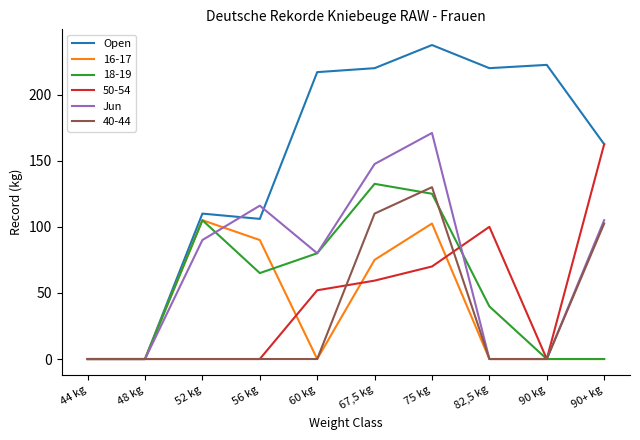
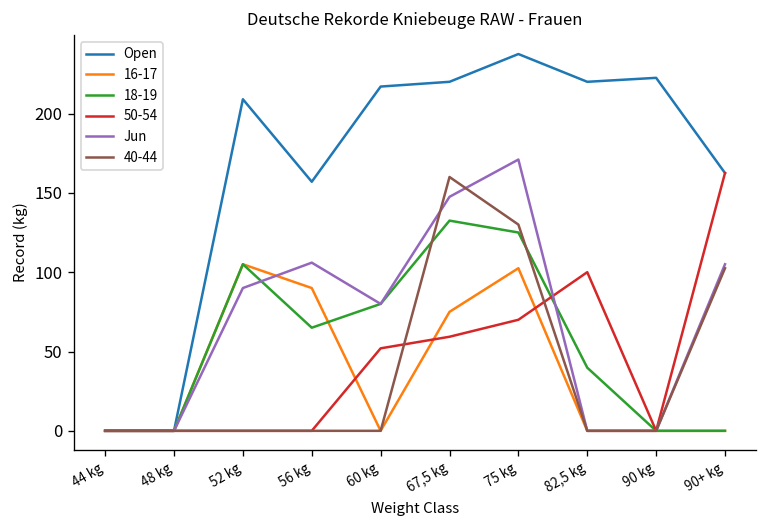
Open, 52 kg: 110 -> 209
Open, 56 kg: 106 -> 157
Jun, 56 kg: 116 -> 106
40-44, 67,5 kg: 110 -> 160
